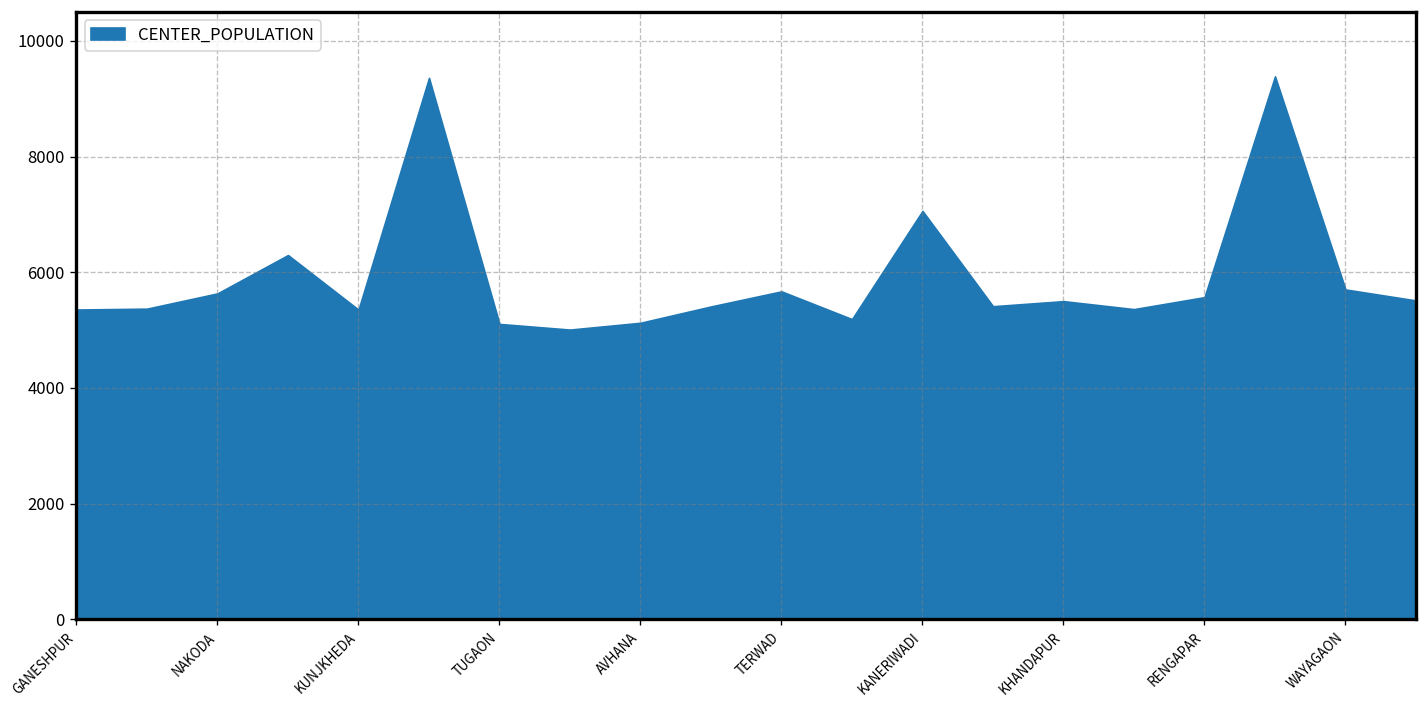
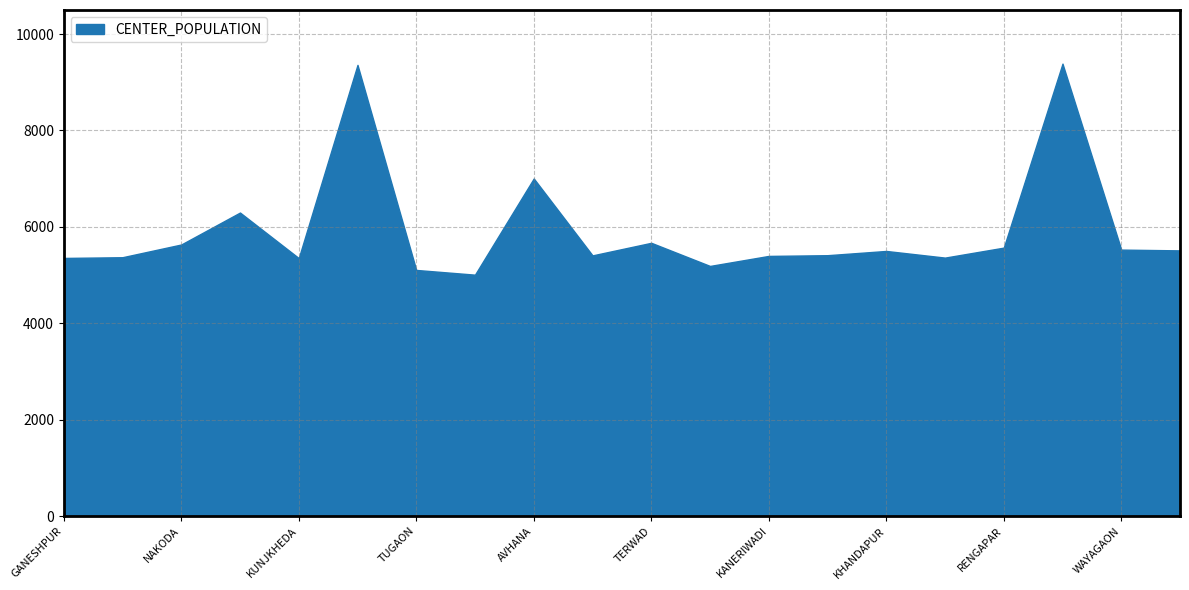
AVHANA: 5100 -> 7000
KANERIWADI: 7100 -> 5400
WAYAGAON: 5700 -> 5500
